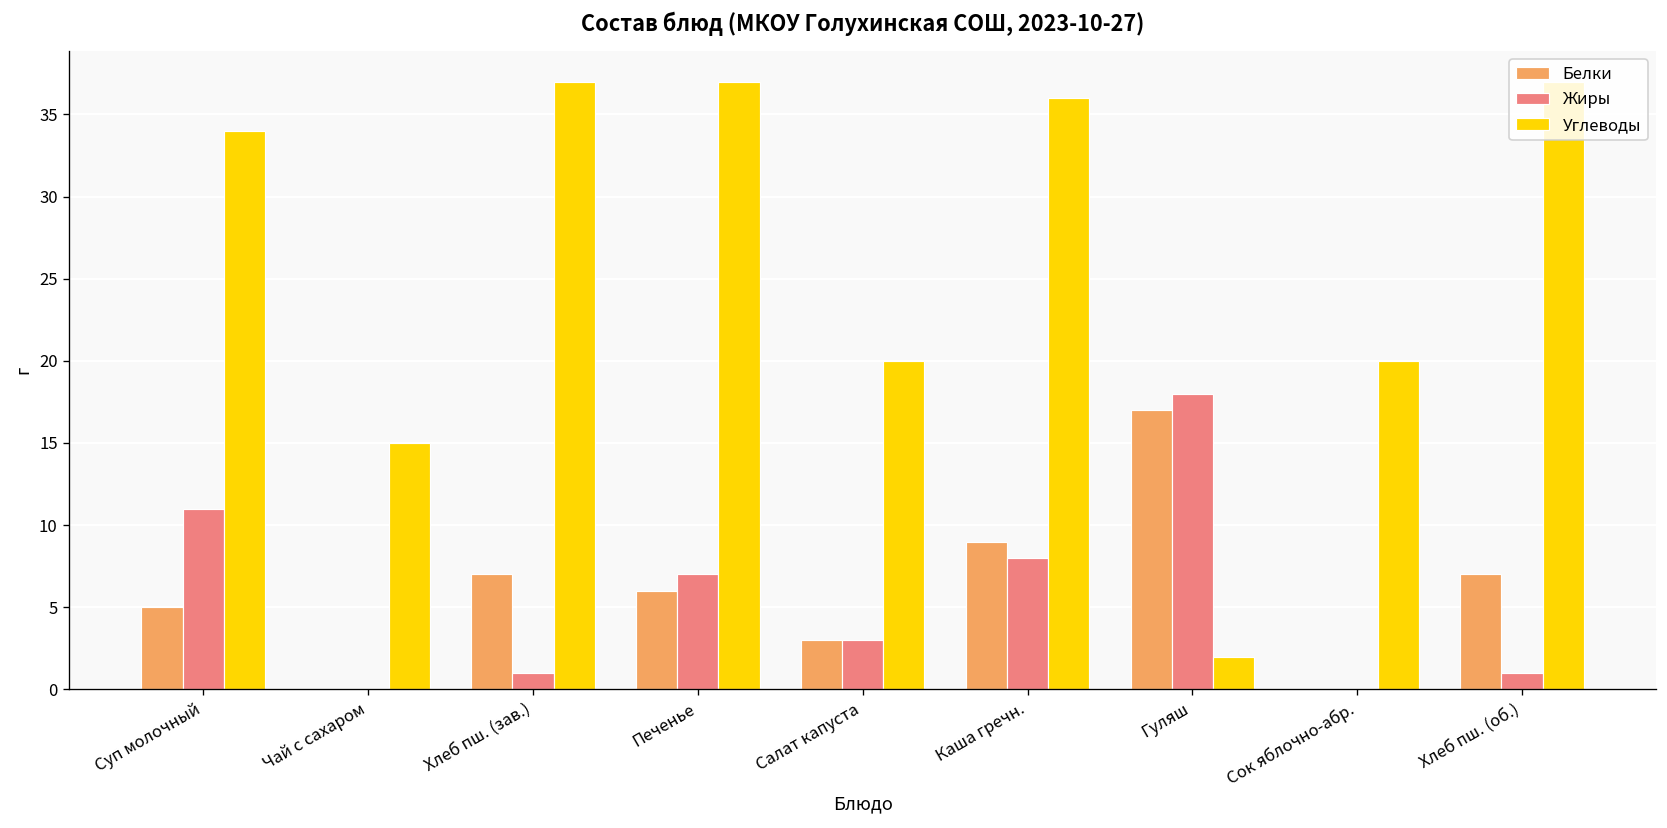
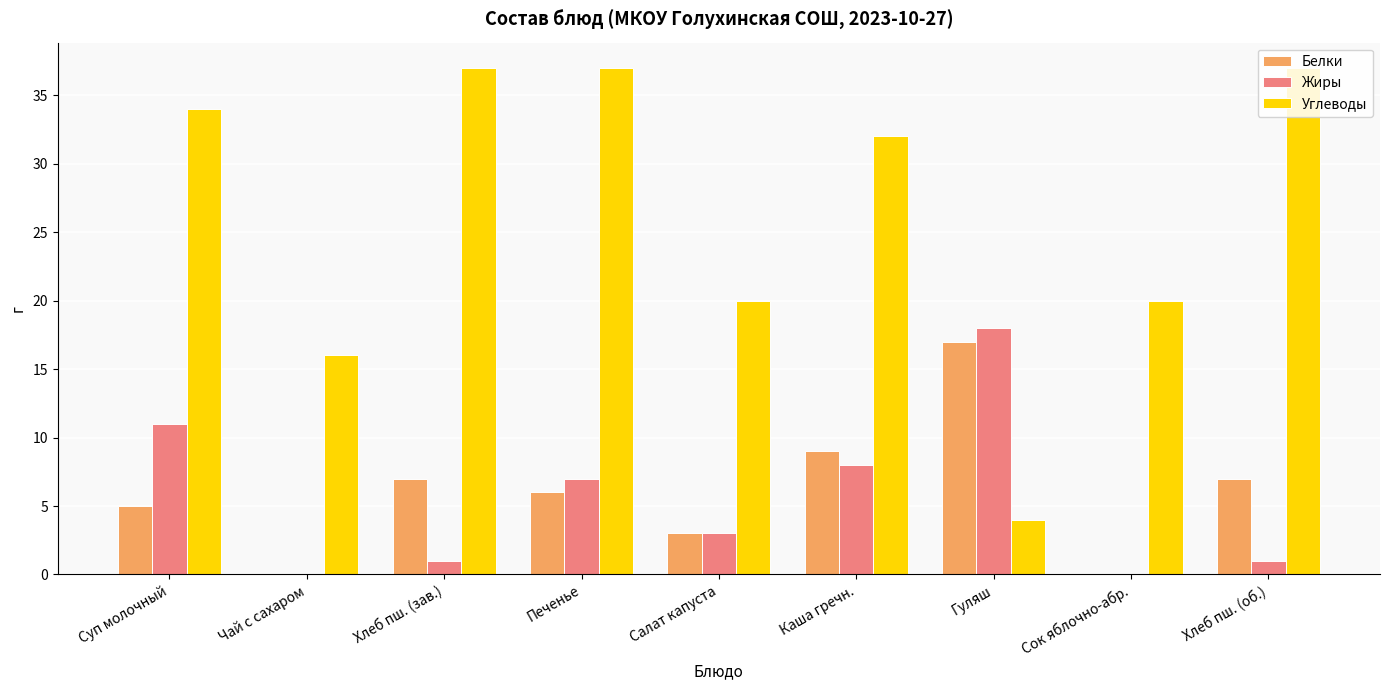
Углеводы, Чай с сахаром: 15 -> 16
Углеводы, Каша гречн.: 36 -> 32
Углеводы, Гуляш: 2 -> 4
